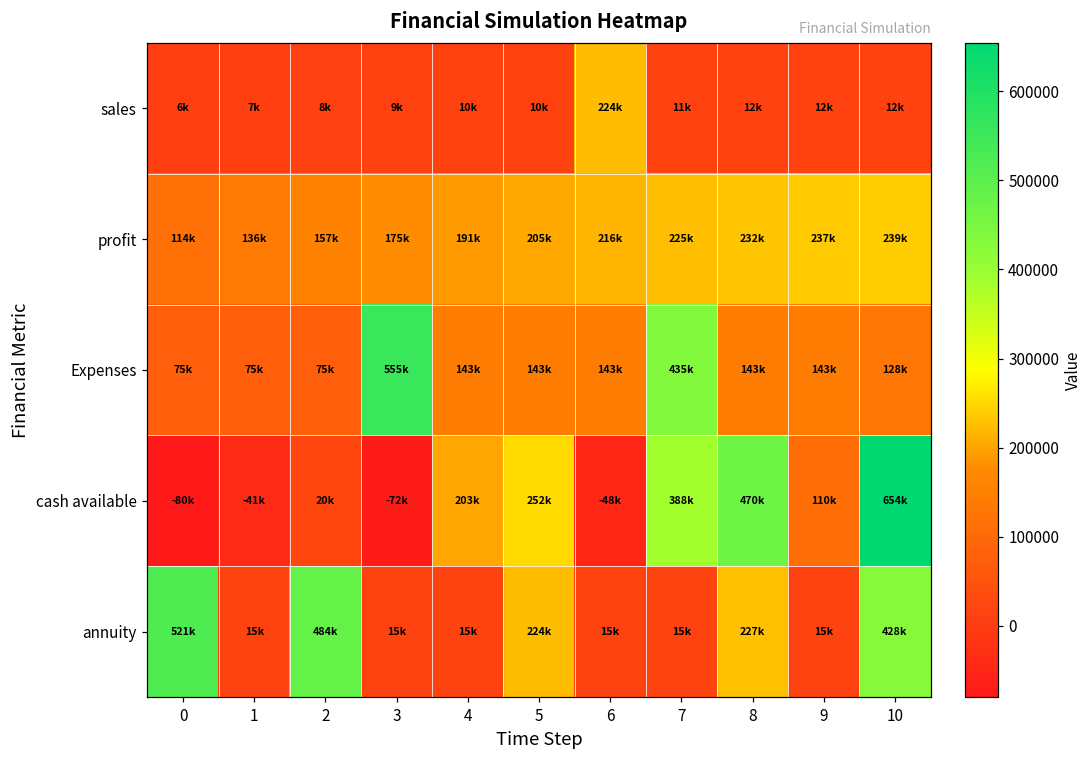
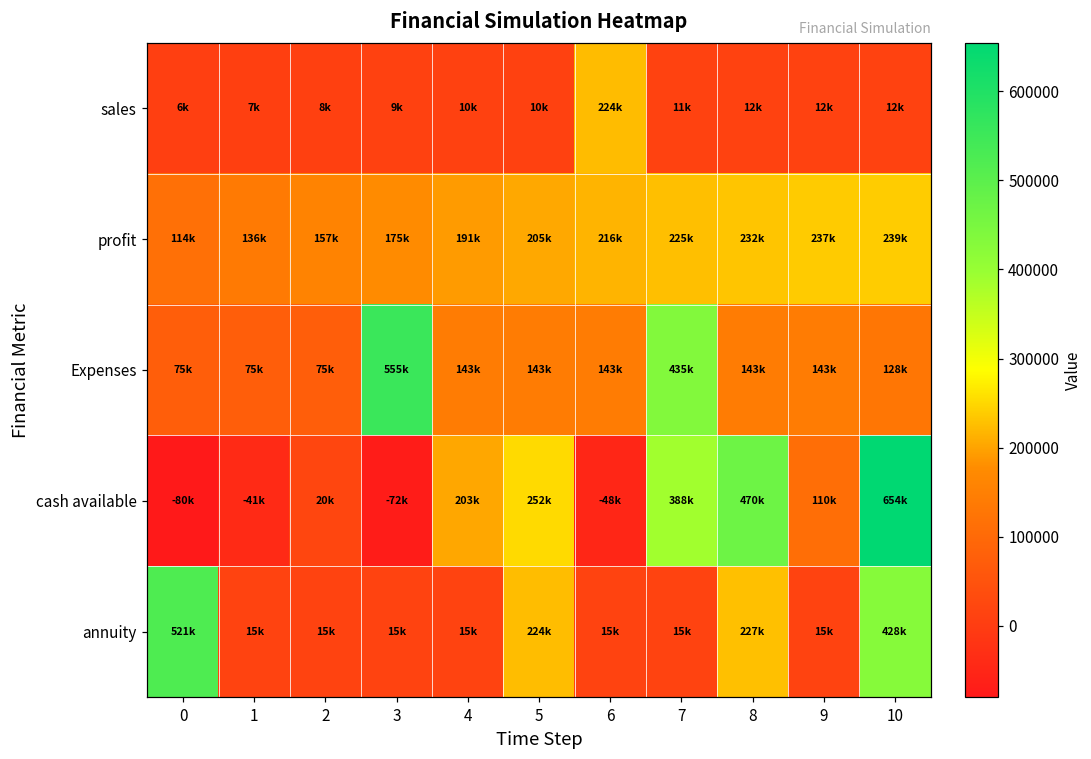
annuity, 2: 484k -> 15k
